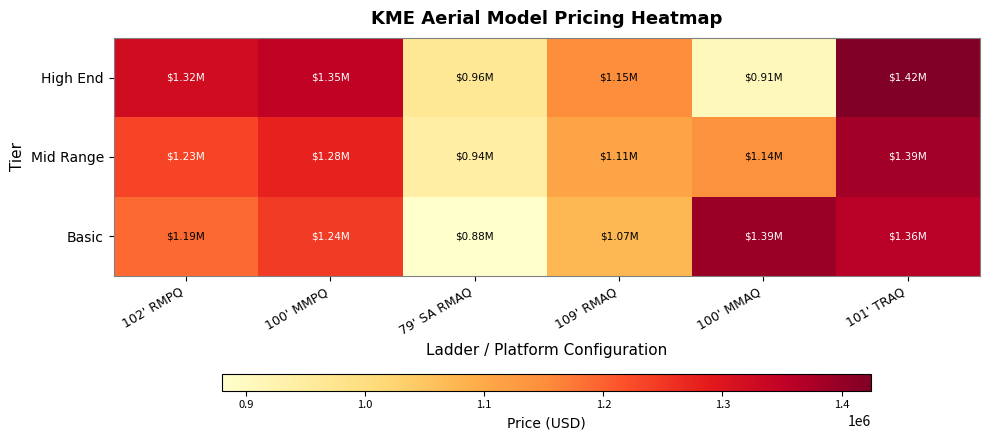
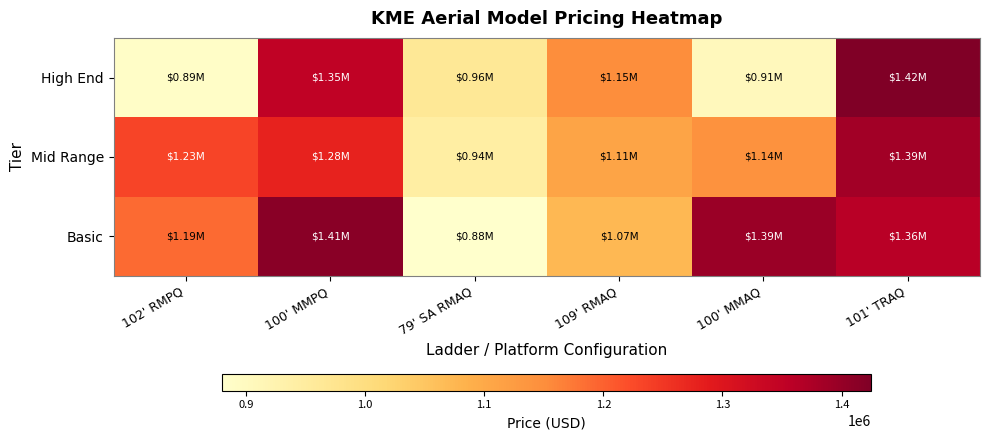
High End, 102' RMPQ: $1.32M -> $0.89M
Basic, 100' MMPQ: $1.24M -> $1.41M
